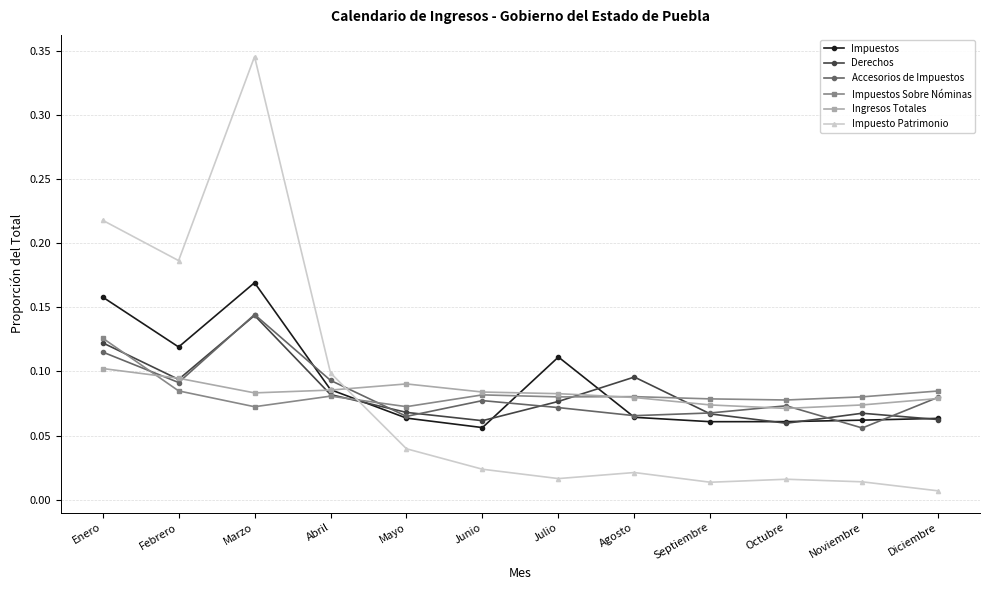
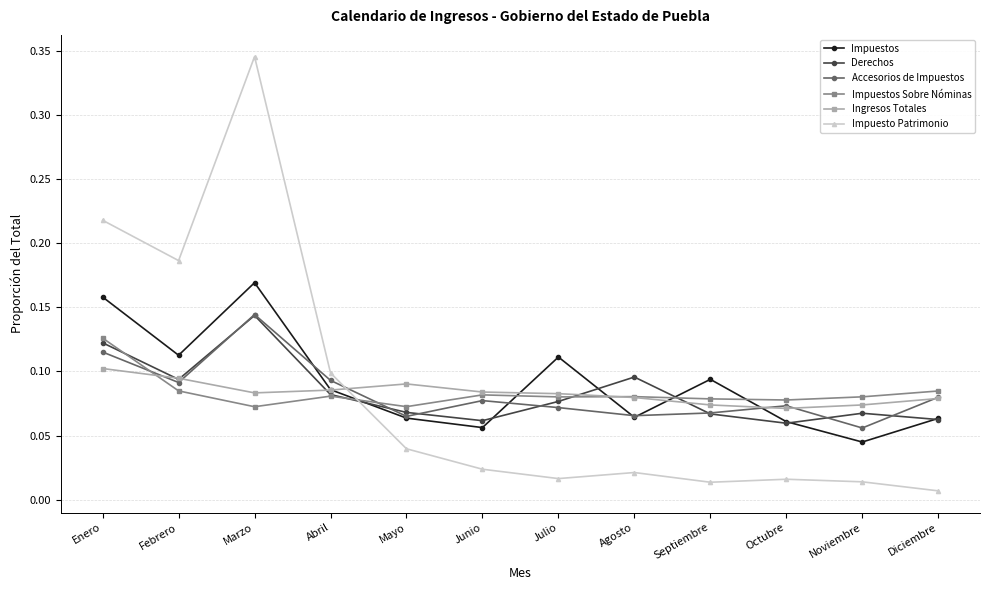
Impuestos, Febrero: 0.119 -> 0.113
Impuestos, Septiembre: 0.061 -> 0.094
Impuestos, Noviembre: 0.062 -> 0.045
